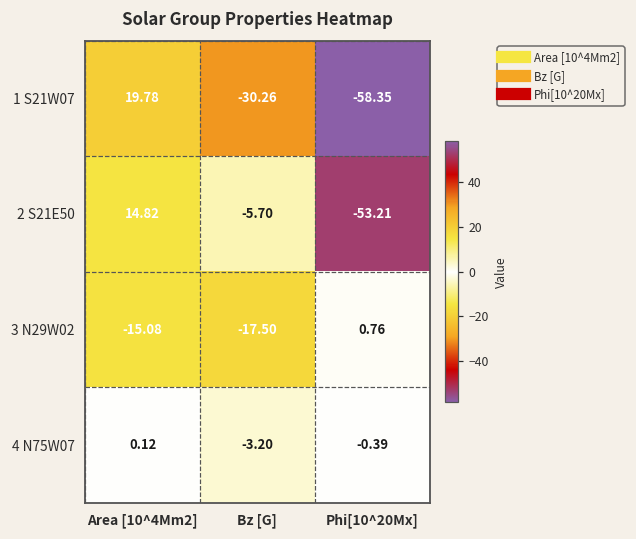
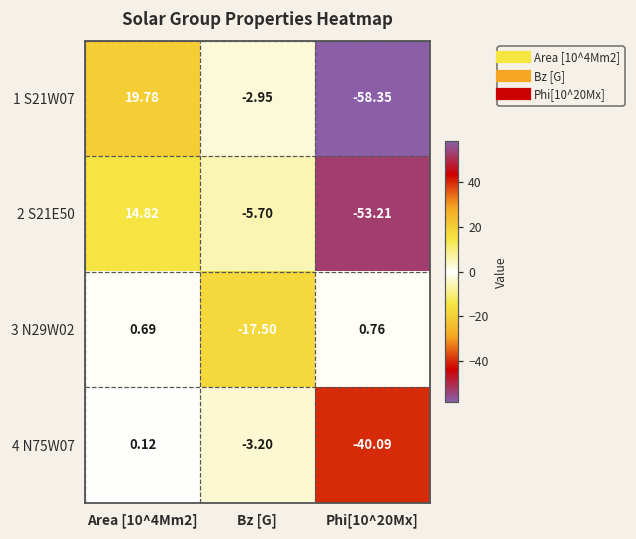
1 S21W07, Bz [G]: -30.26 -> -2.95
3 N29W02, Area [10^4Mm2]: -15.08 -> 0.69
4 N75W07, Phi[10^20Mx]: -0.39 -> -40.09
